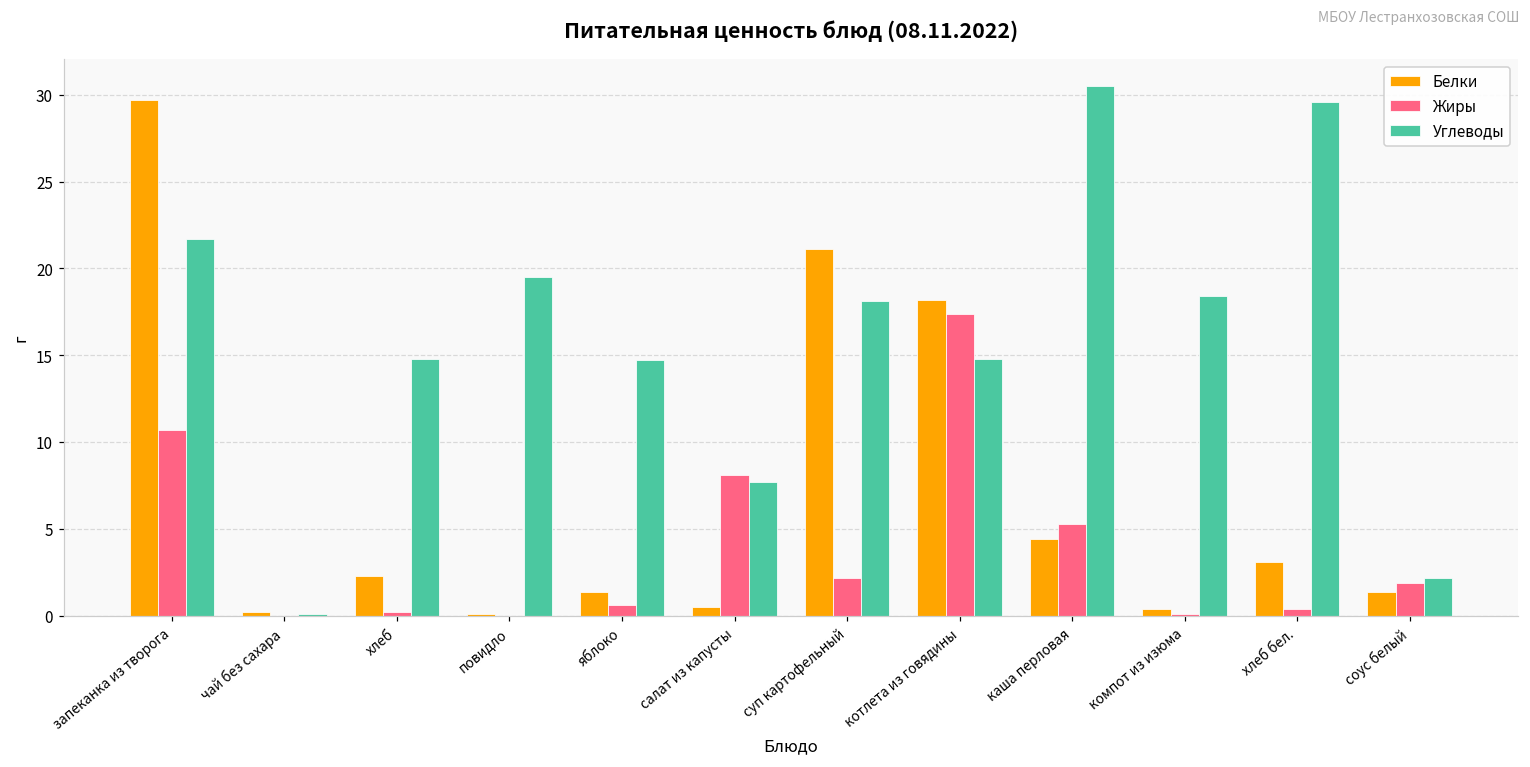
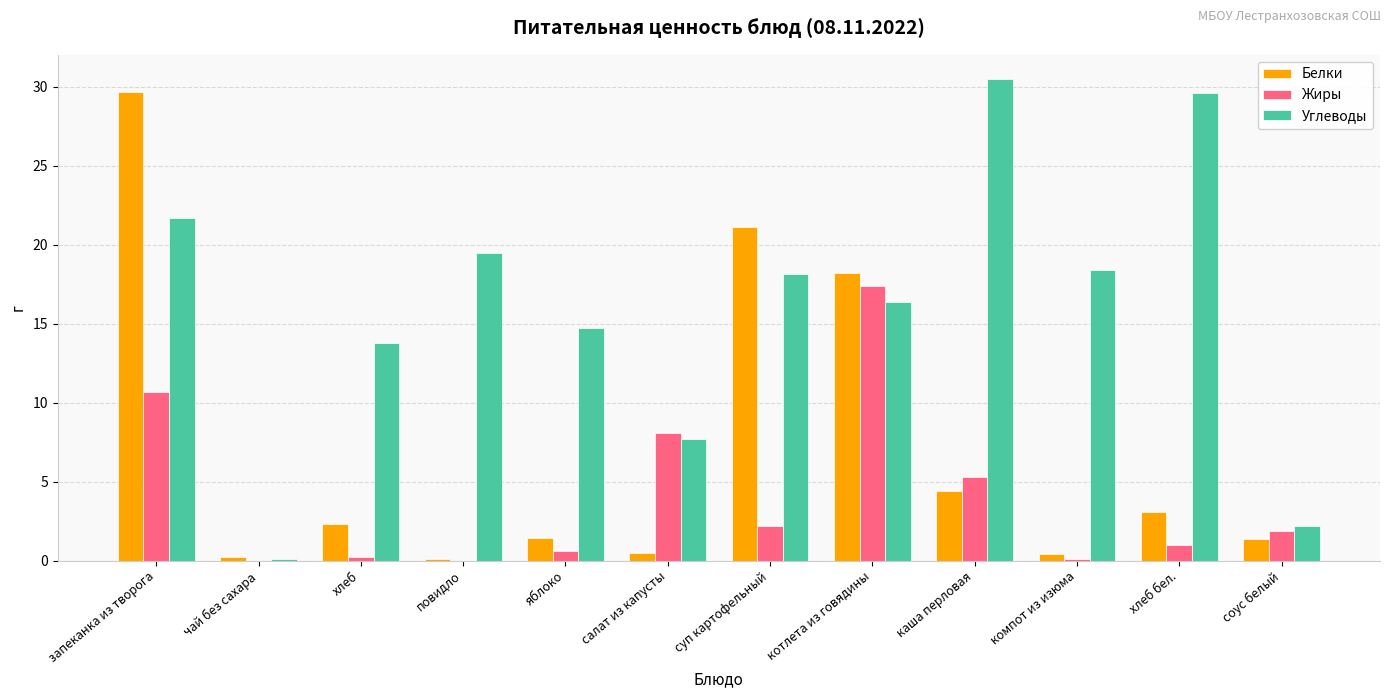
Углеводы, хлеб: 14.8 -> 13.8
Углеводы, котлета из говядины: 14.8 -> 16.4
Жиры, хлеб бел.: 0.4 -> 1.0
